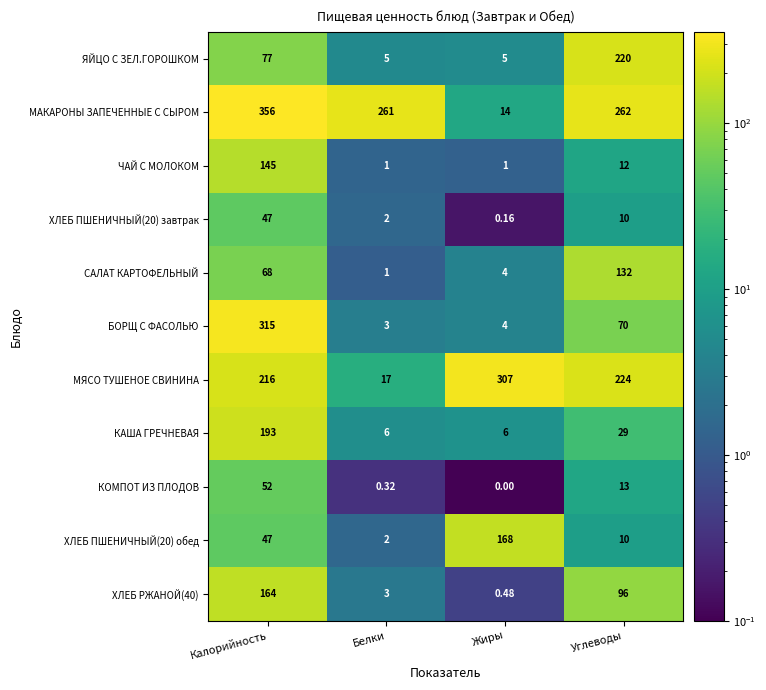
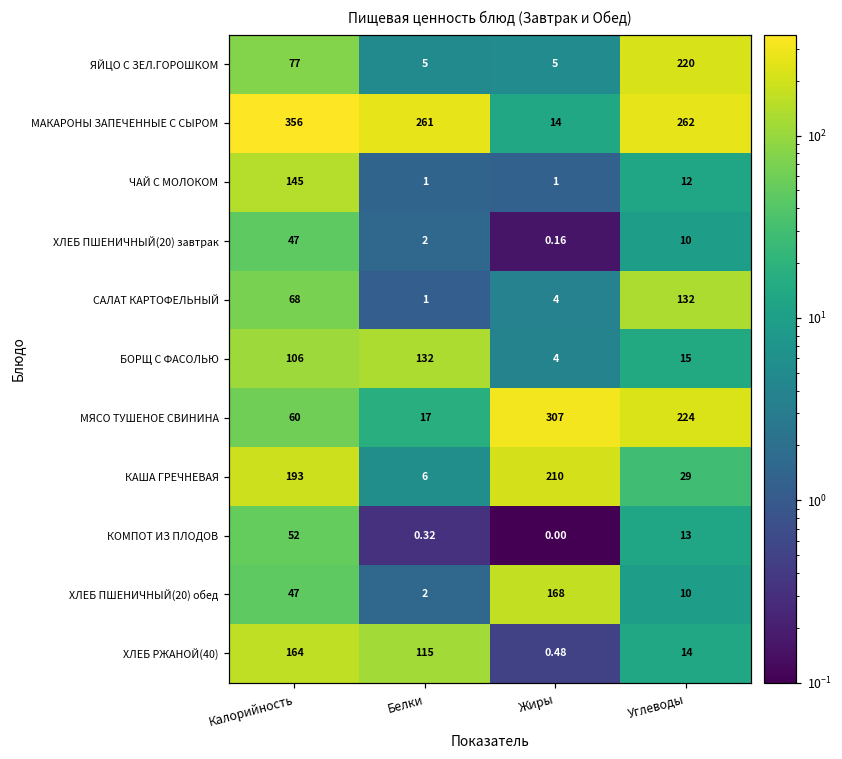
БОРЩ С ФАСОЛЬЮ, Калорийность: 315 -> 106
БОРЩ С ФАСОЛЬЮ, Белки: 3 -> 132
БОРЩ С ФАСОЛЬЮ, Углеводы: 70 -> 15
МЯСО ТУШЕНОЕ СВИНИНА, Калорийность: 216 -> 60
КАША ГРЕЧНЕВАЯ, Жиры: 6 -> 210
ХЛЕБ РЖАНОЙ(40), Белки: 3 -> 115
ХЛЕБ РЖАНОЙ(40), Углеводы: 96 -> 14
